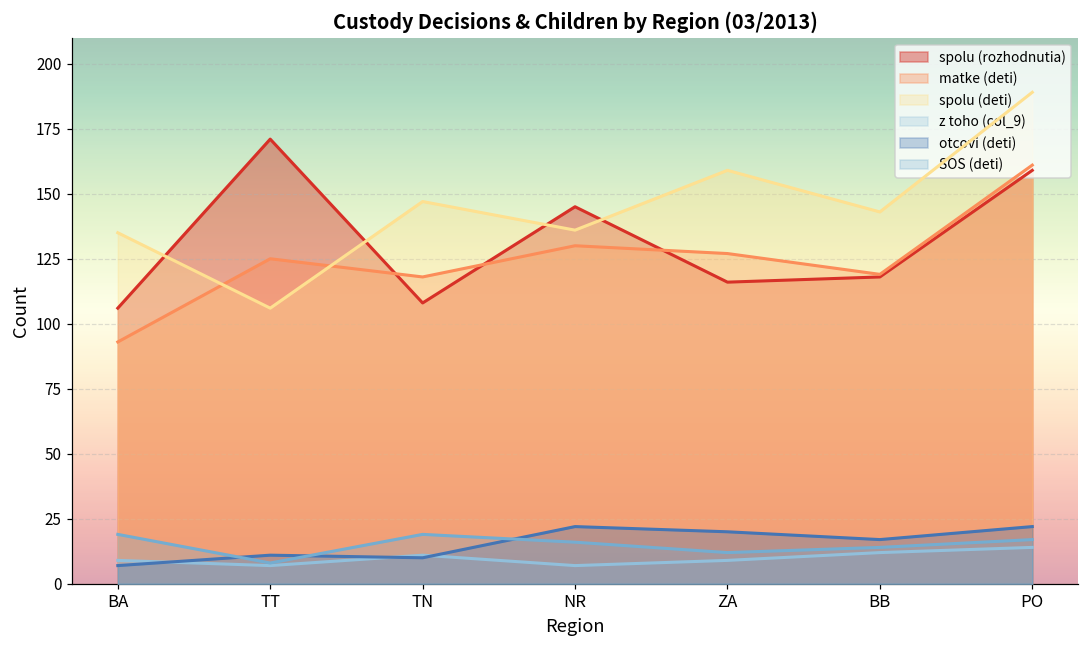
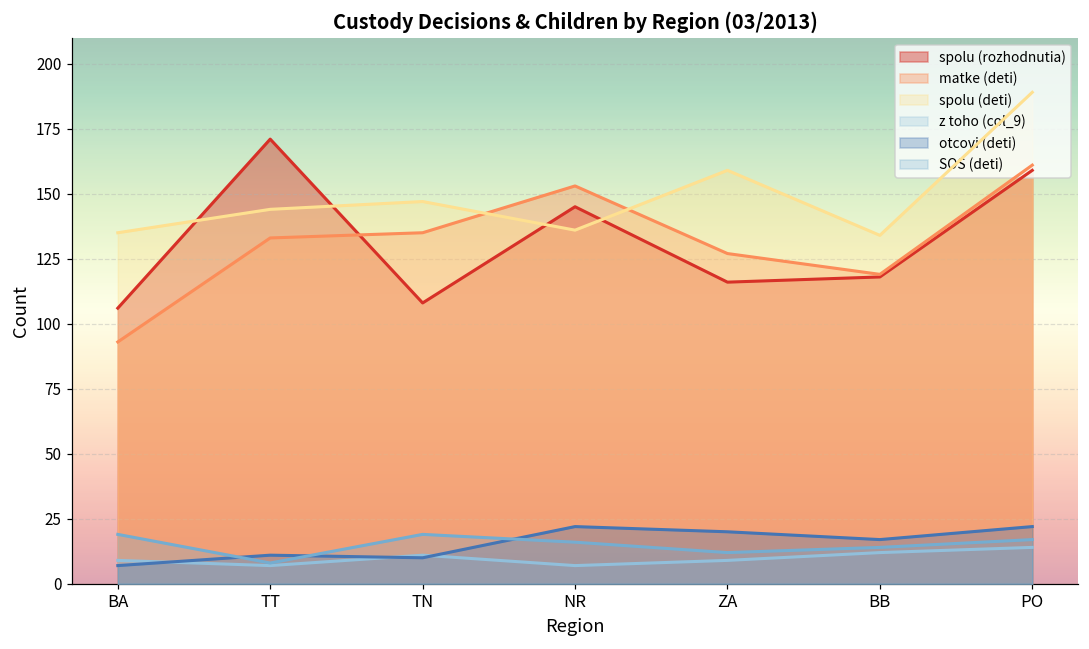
matke (deti), TT: 125 -> 133
spolu (deti), TT: 106 -> 144
matke (deti), TN: 118 -> 135
matke (deti), NR: 130 -> 153
spolu (deti), BB: 143 -> 134
